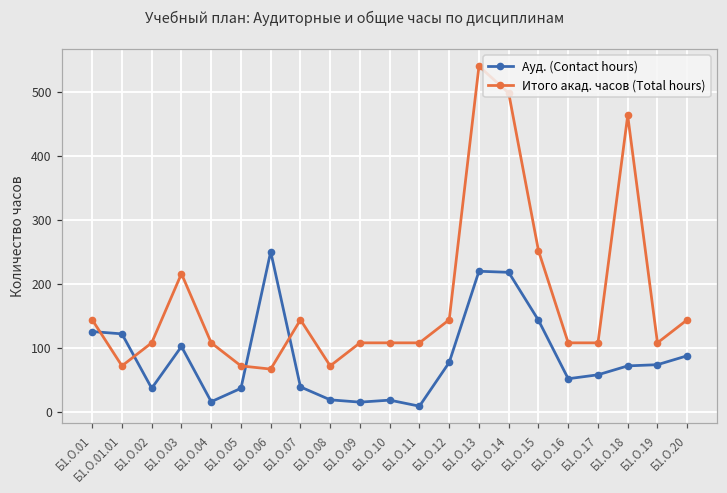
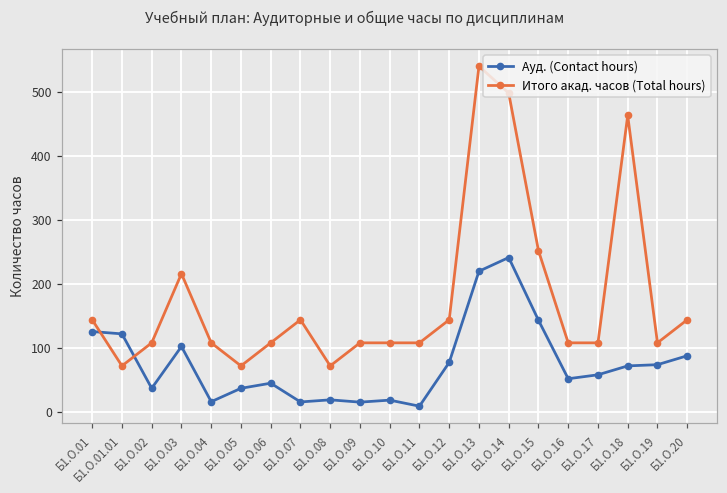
Ауд. (Contact hours), Б1.О.06: 250 -> 50
Итого акад. часов (Total hours), Б1.О.06: 70 -> 110
Ауд. (Contact hours), Б1.О.07: 40 -> 20
Ауд. (Contact hours), Б1.О.14: 220 -> 240
